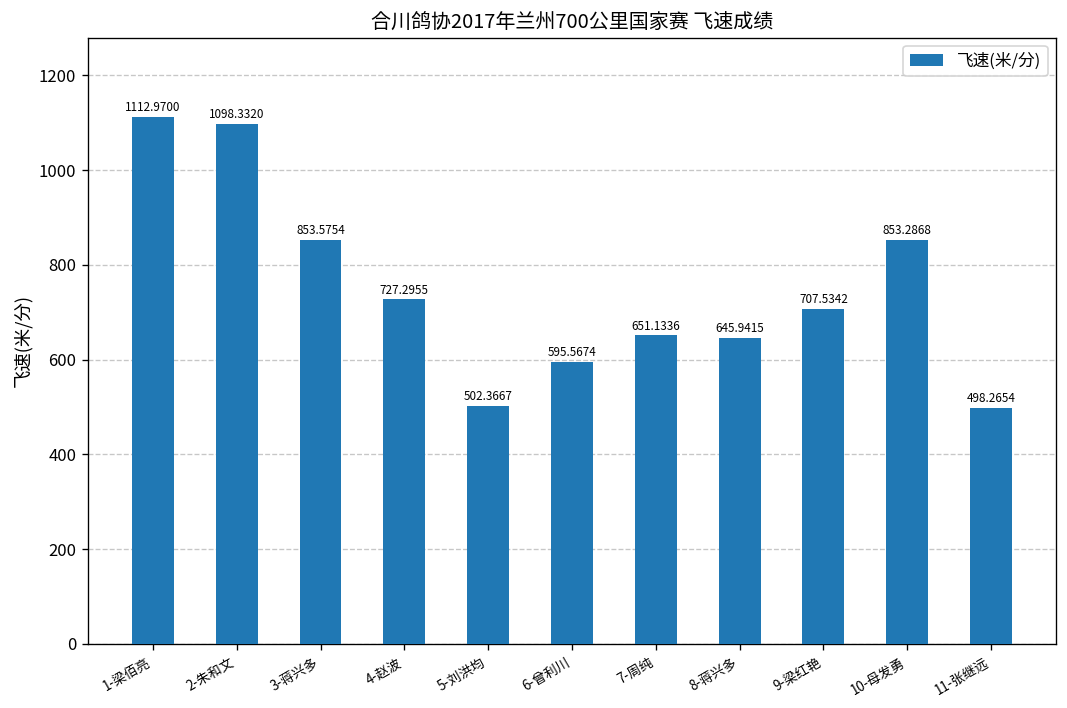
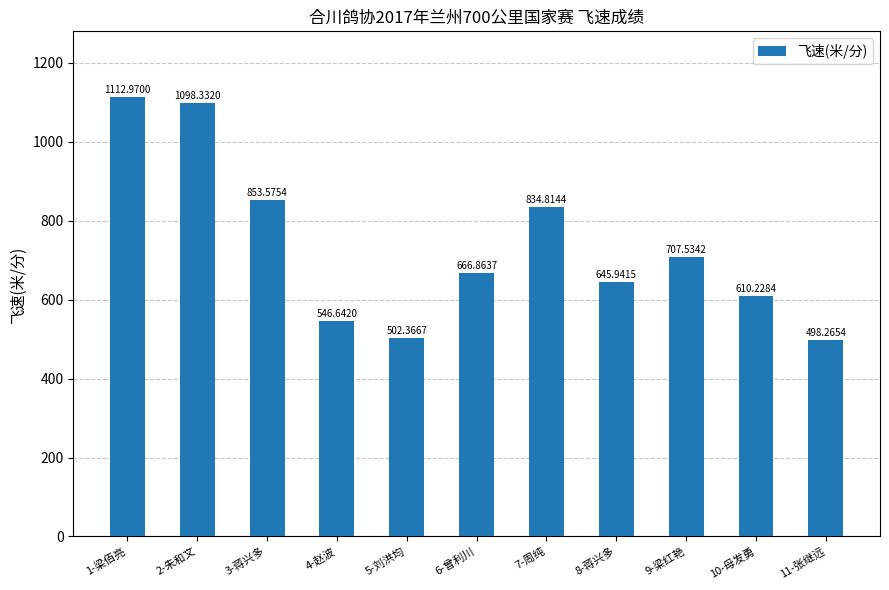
4-赵波: 727.2955 -> 546.6420
6-曾利川: 595.5674 -> 666.8637
7-周纯: 651.1336 -> 834.8144
10-母发勇: 853.2868 -> 610.2284
